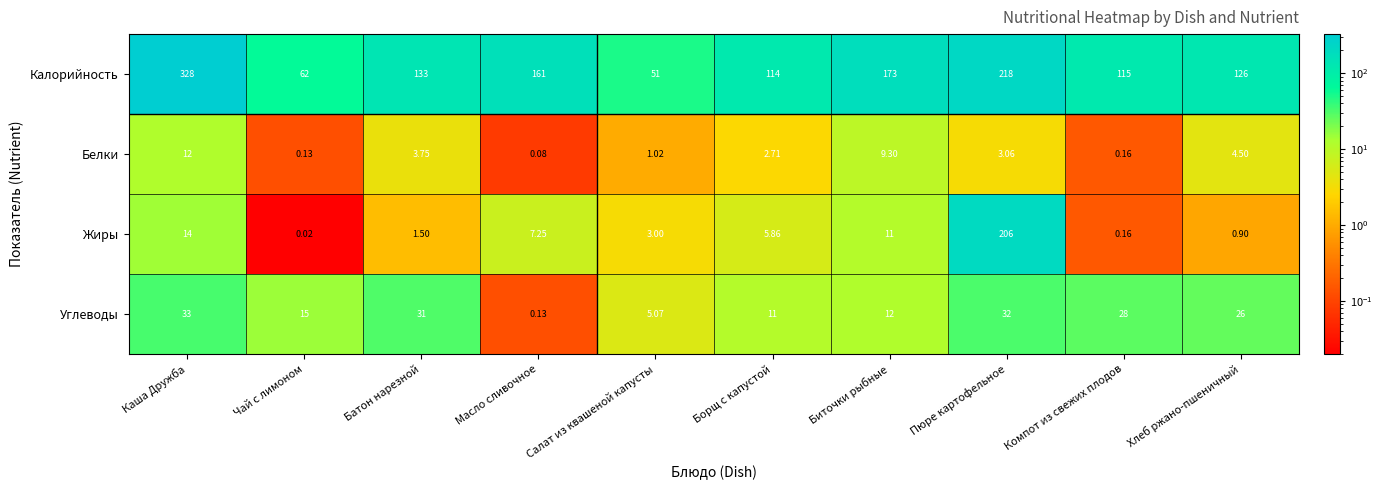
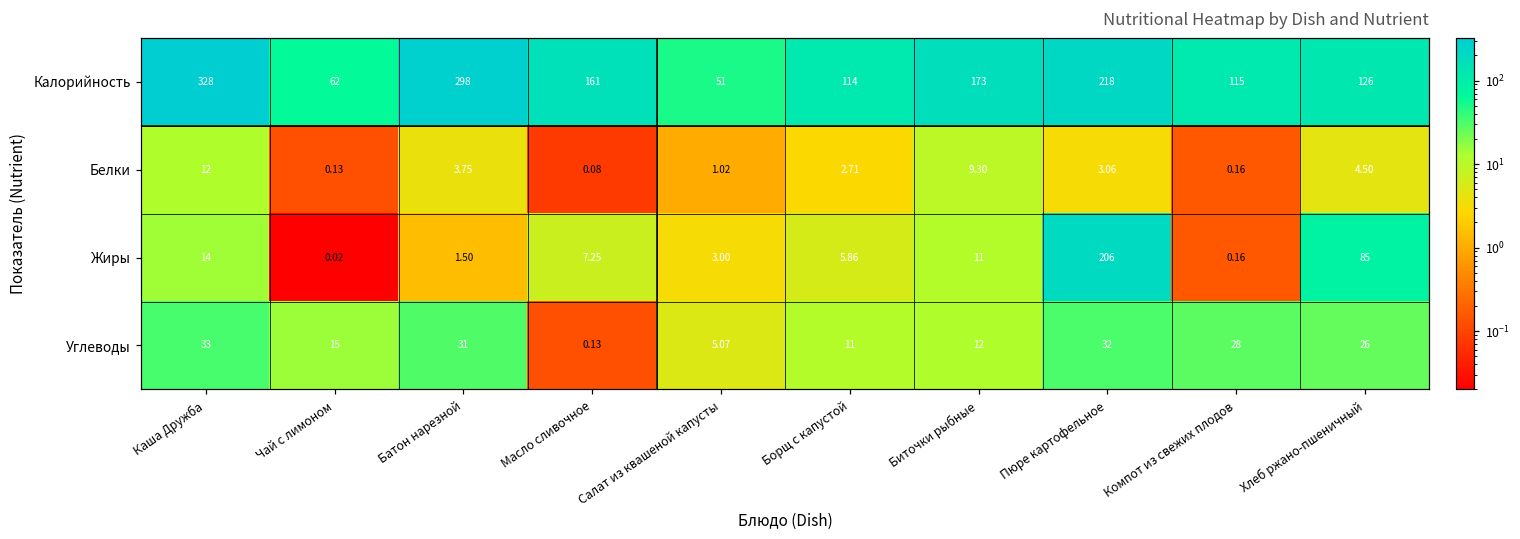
Калорийность, Батон нарезной: 133 -> 298
Жиры, Хлеб ржано-пшеничный: 0.90 -> 85
